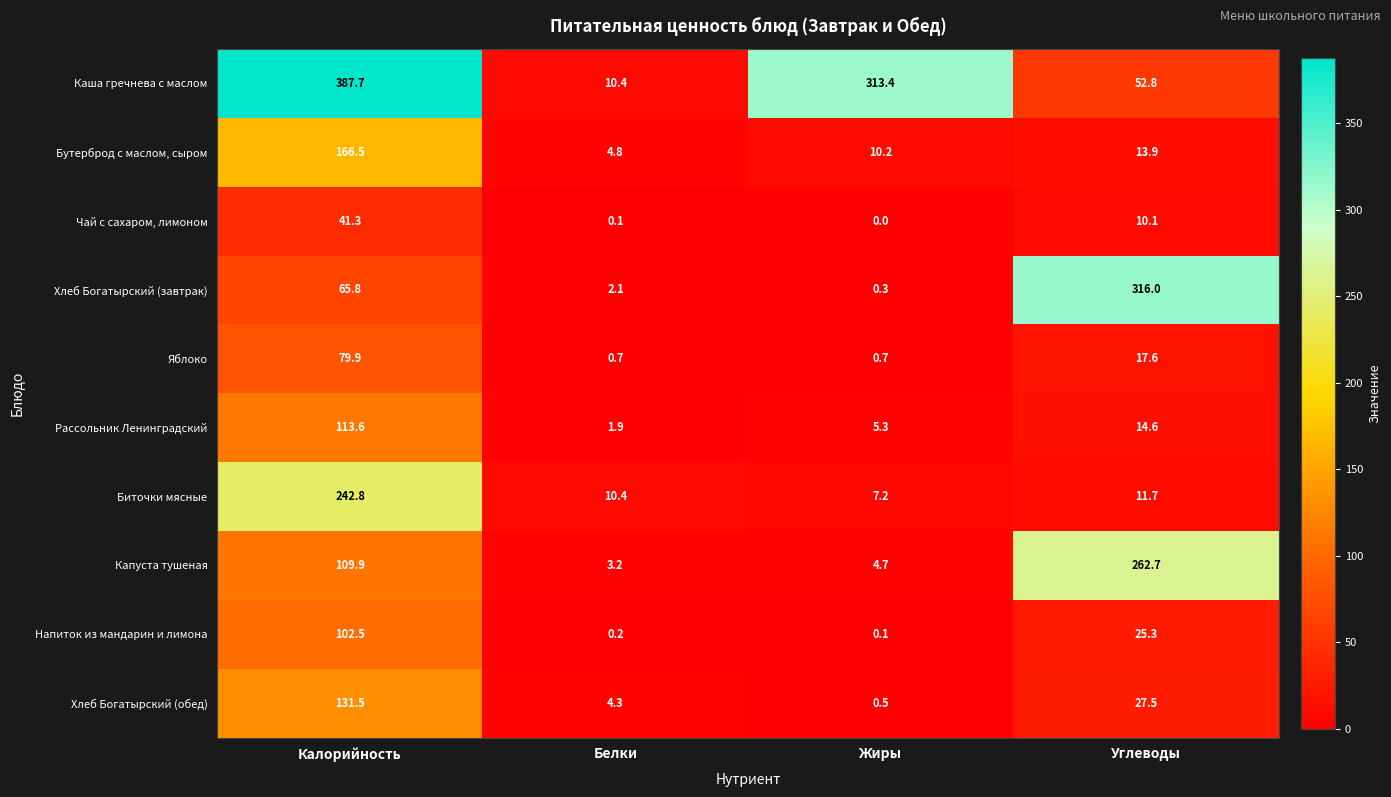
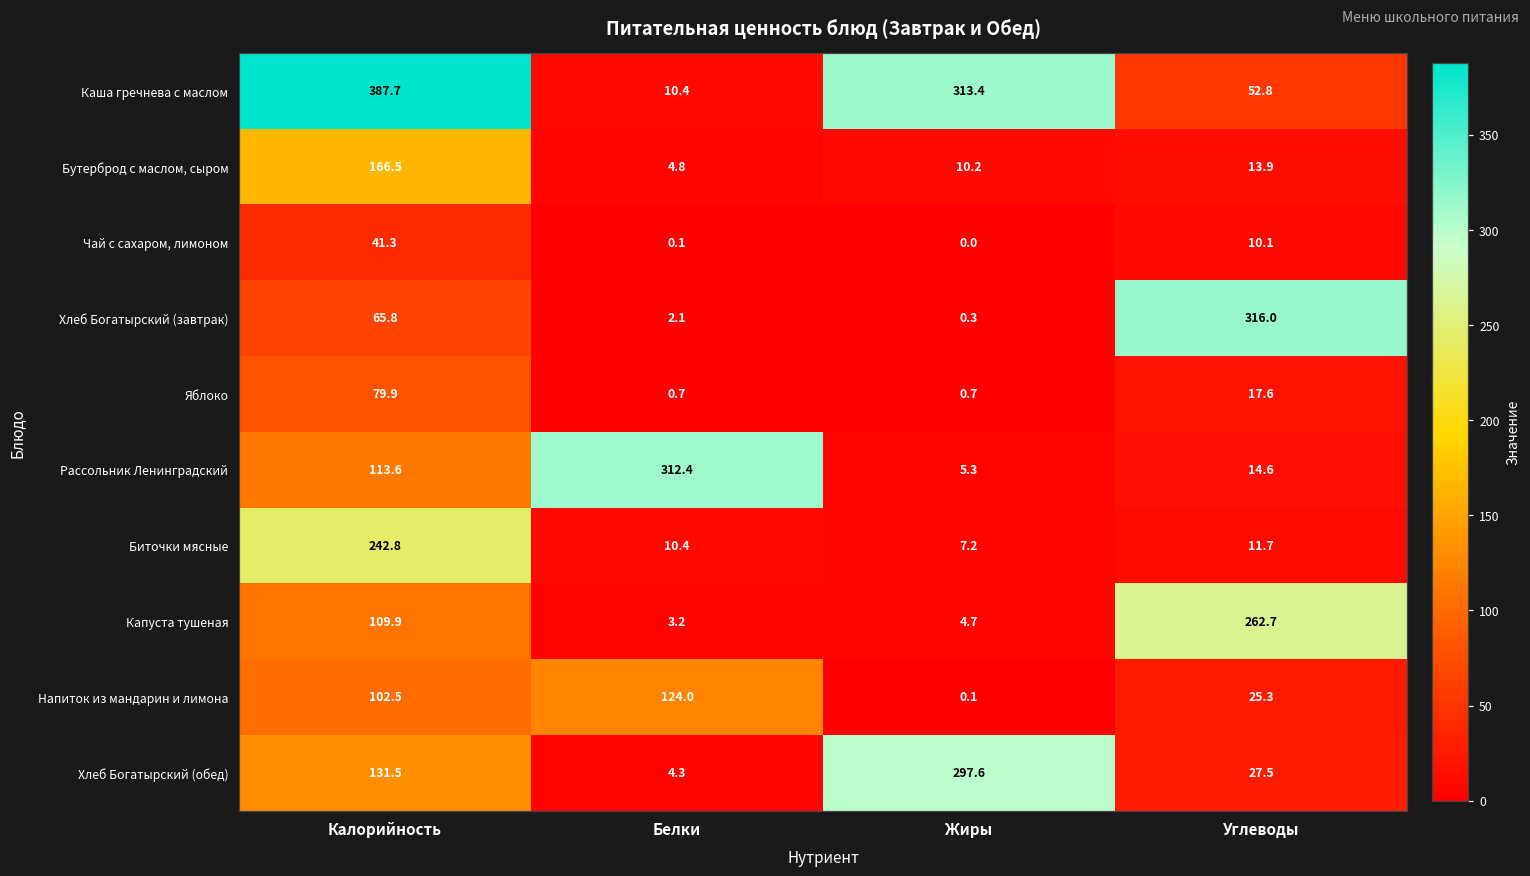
Рассольник Ленинградский, Белки: 1.9 -> 312.4
Напиток из мандарин и лимона, Белки: 0.2 -> 124.0
Хлеб Богатырский (обед), Жиры: 0.5 -> 297.6
